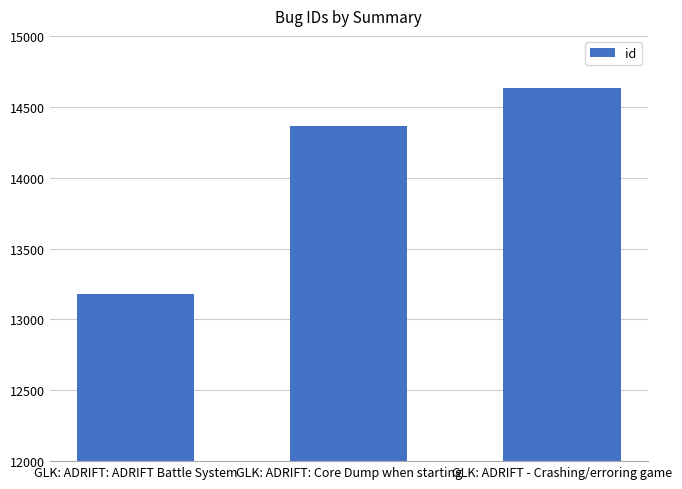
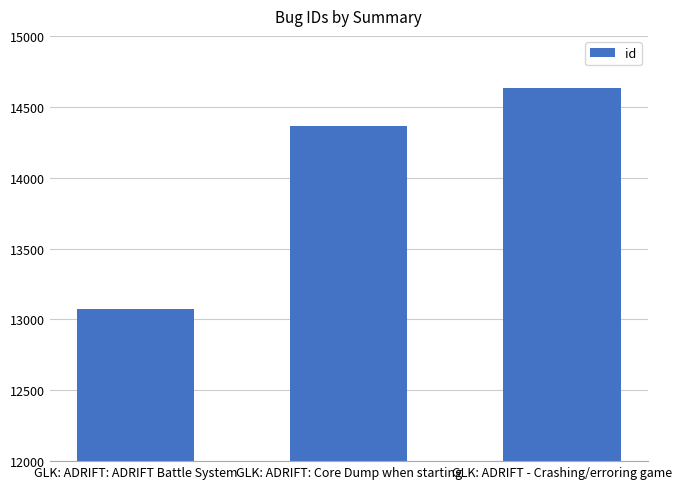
GLK: ADRIFT: ADRIFT Battle System: 13180 -> 13080
